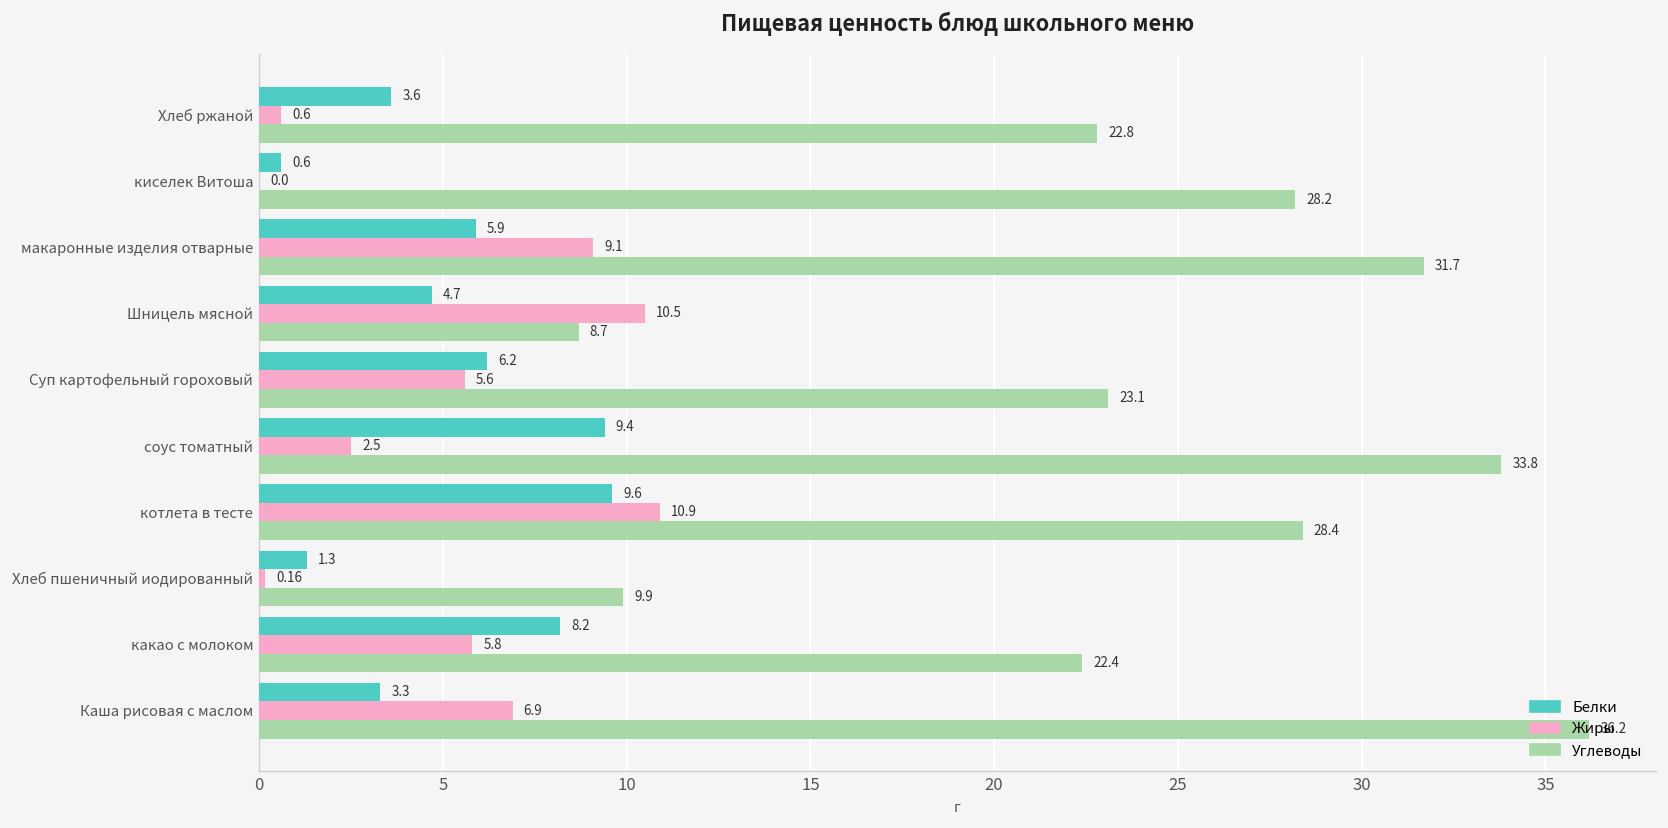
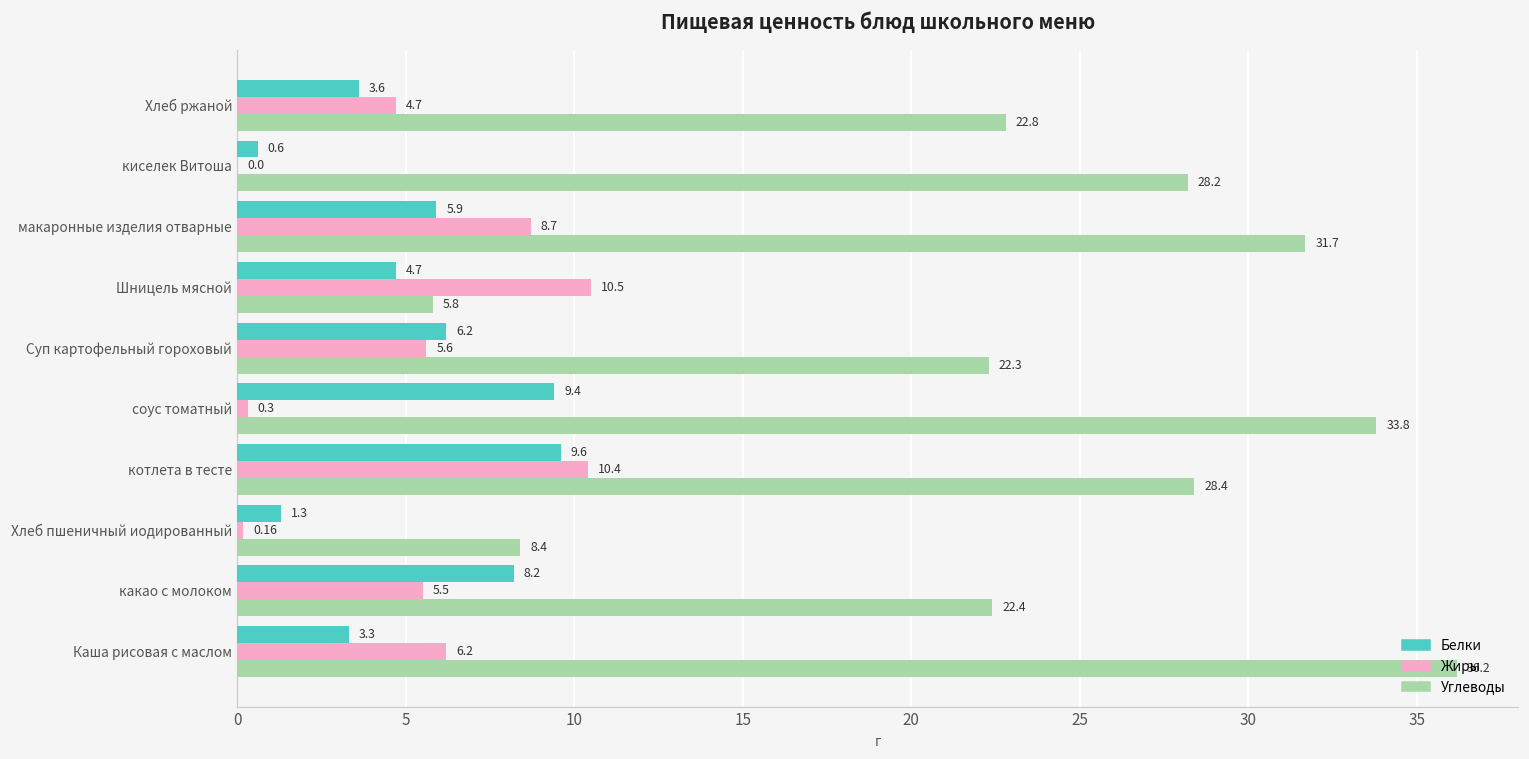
Жиры, Хлеб ржаной: 0.6 -> 4.7
Жиры, макаронные изделия отварные: 9.1 -> 8.7
Углеводы, Шницель мясной: 8.7 -> 5.8
Углеводы, Суп картофельный гороховый: 23.1 -> 22.3
Жиры, соус томатный: 2.5 -> 0.3
Жиры, котлета в тесте: 10.9 -> 10.4
Углеводы, Хлеб пшеничный иодированный: 9.9 -> 8.4
Жиры, какао с молоком: 5.8 -> 5.5
Жиры, Каша рисовая с маслом: 6.9 -> 6.2
